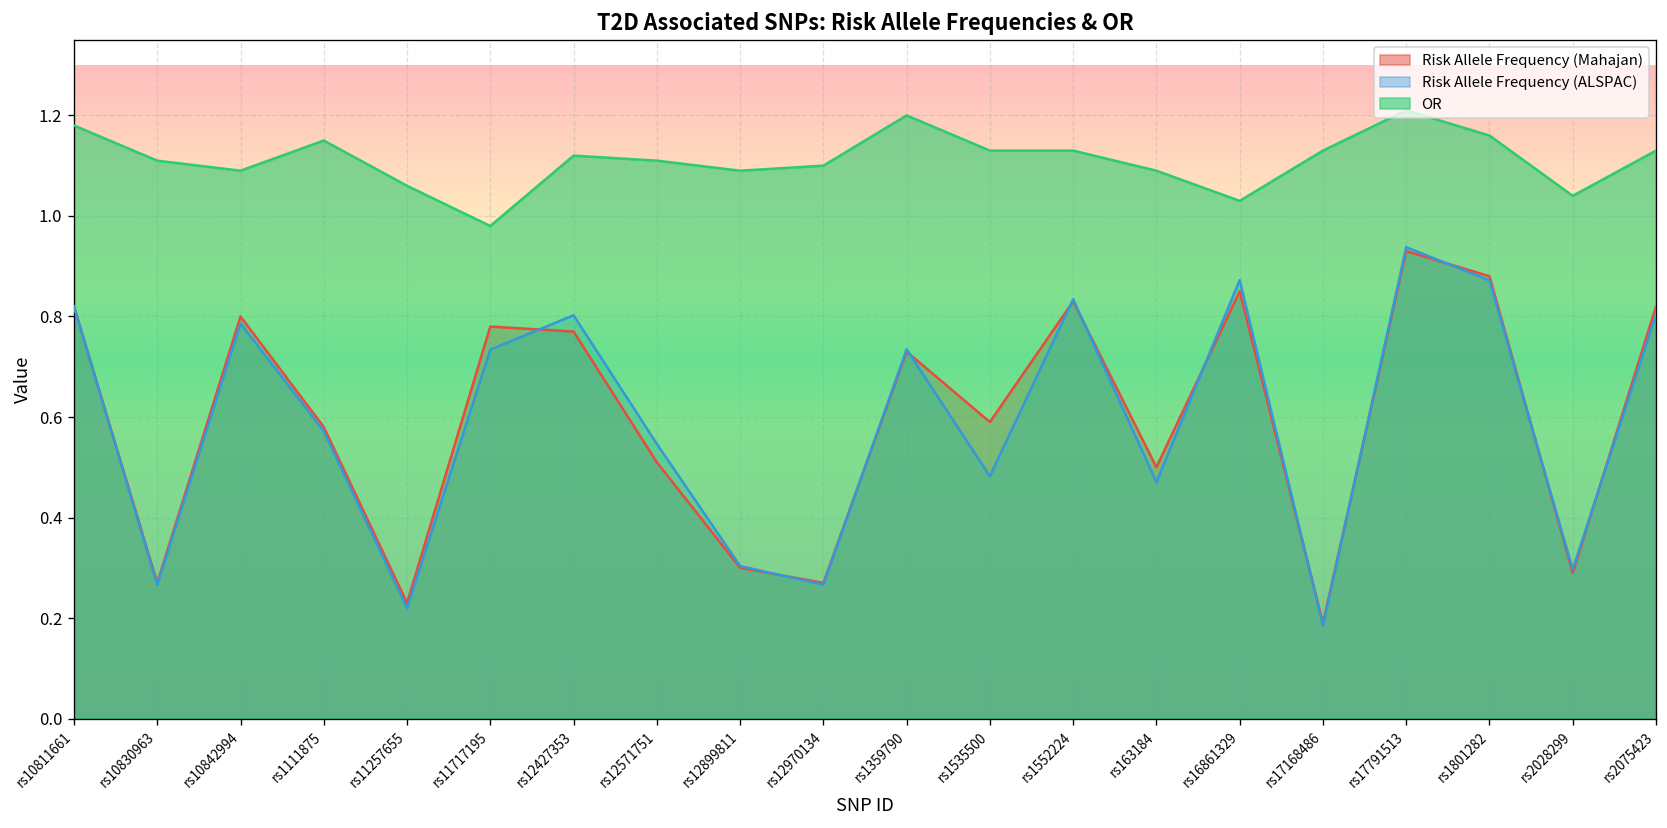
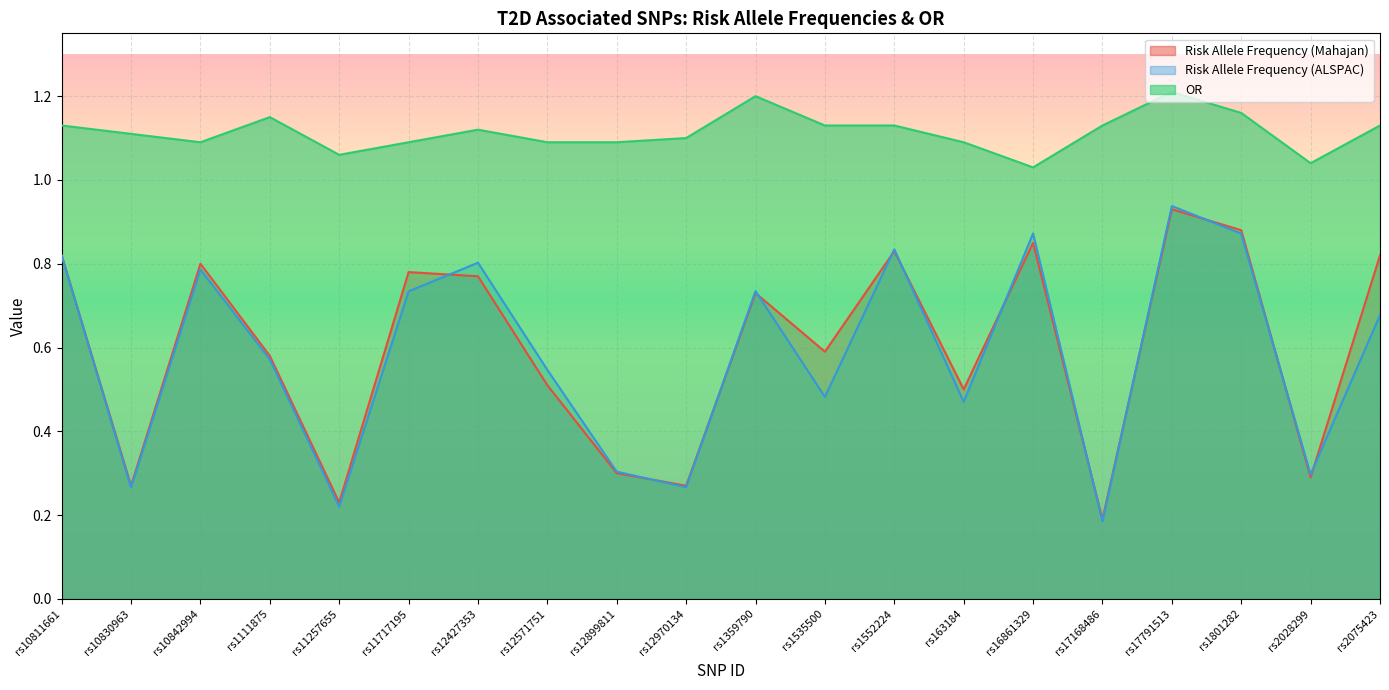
OR, rs10811661: 1.18 -> 1.13
OR, rs11717195: 0.98 -> 1.09
OR, rs12571751: 1.11 -> 1.09
Risk Allele Frequency (ALSPAC), rs2075423: 0.80 -> 0.68
